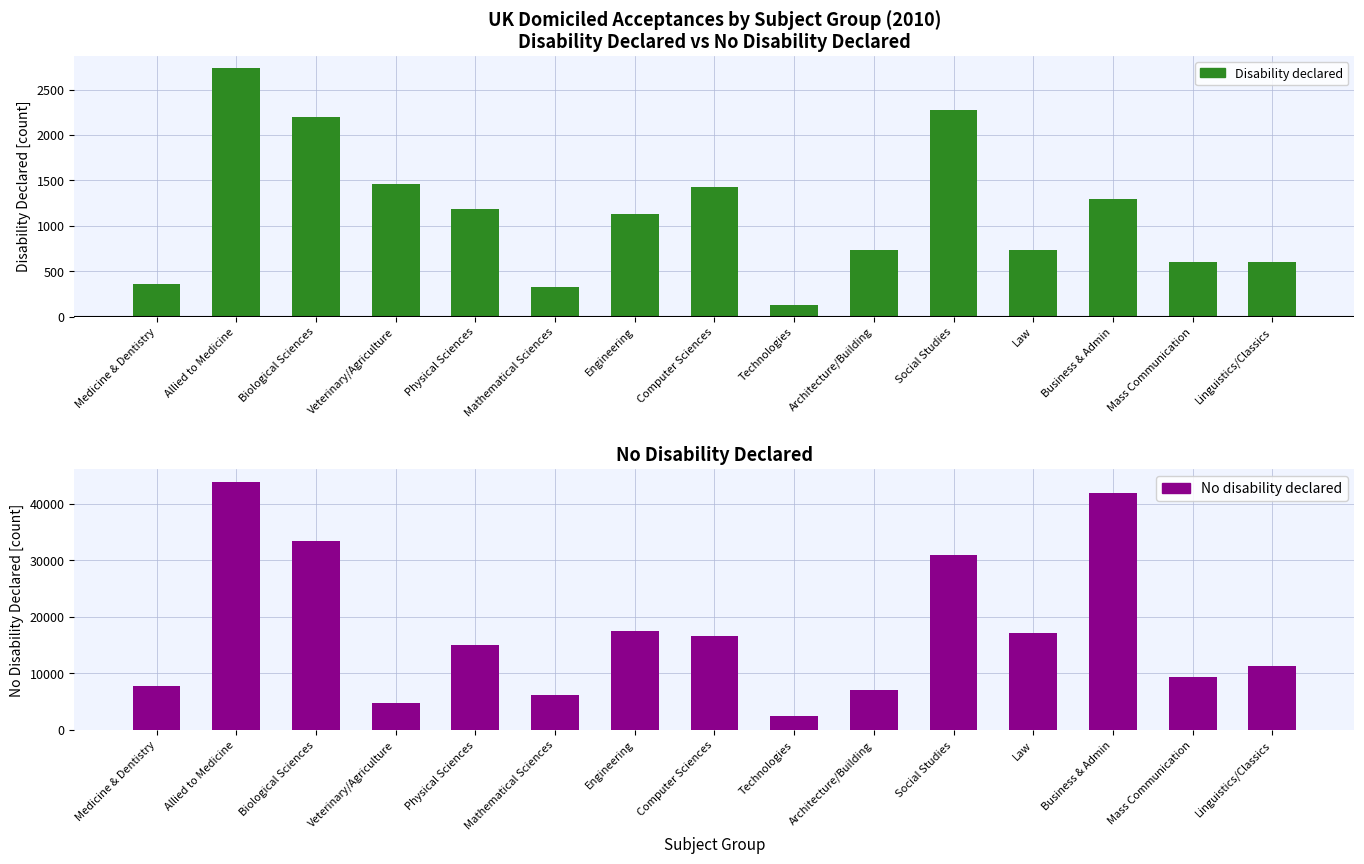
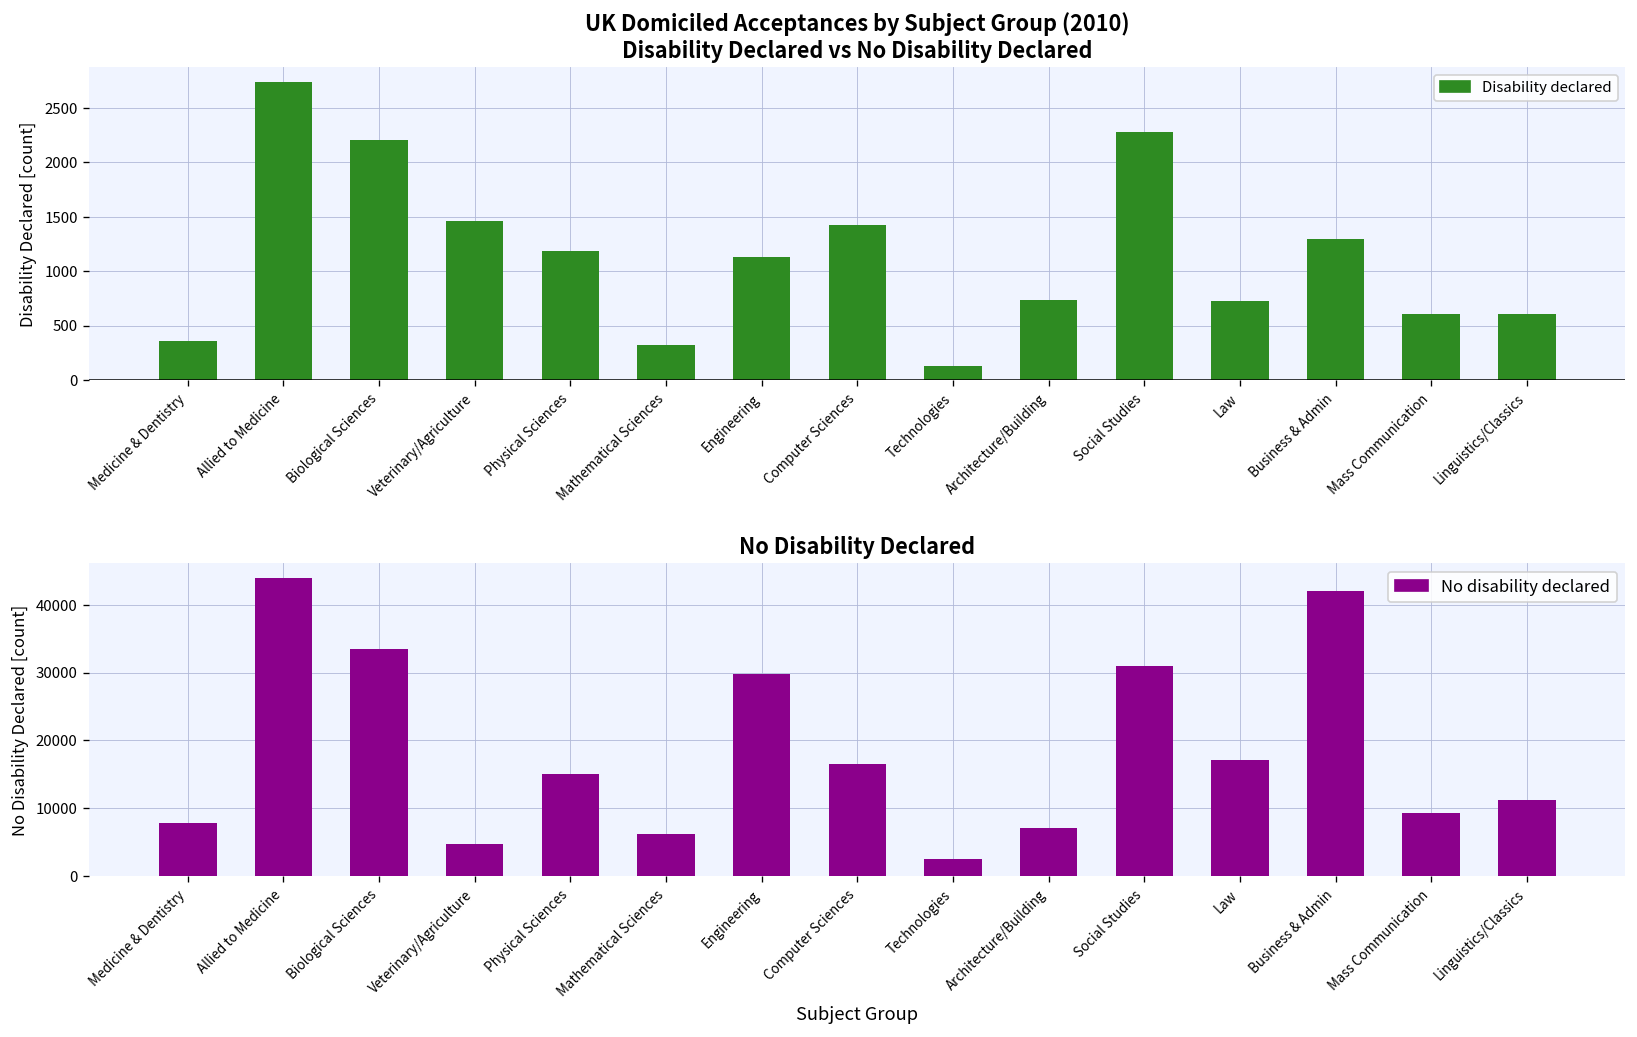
No Disability Declared, Engineering: 18000 -> 30000
